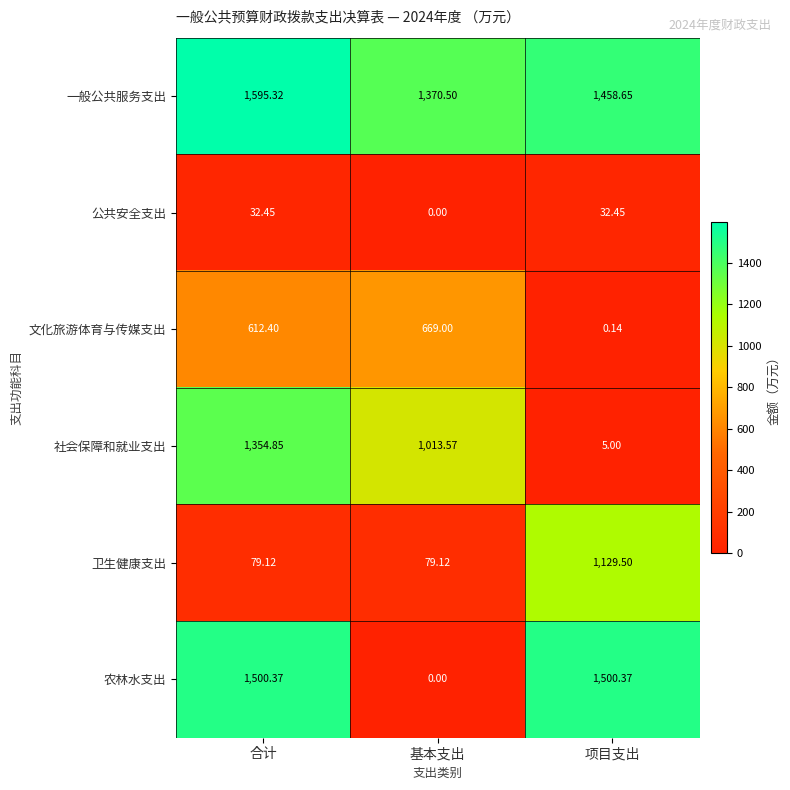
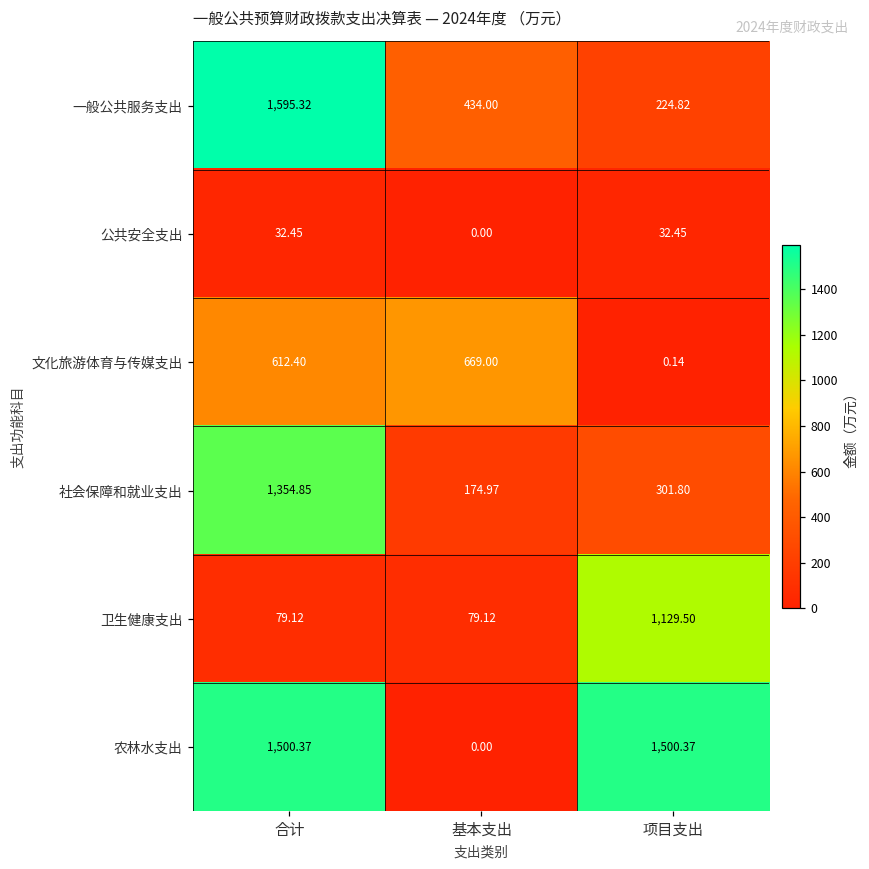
一般公共服务支出, 基本支出: 1,370.50 -> 434.00
一般公共服务支出, 项目支出: 1,458.65 -> 224.82
社会保障和就业支出, 基本支出: 1,013.57 -> 174.97
社会保障和就业支出, 项目支出: 5.00 -> 301.80
